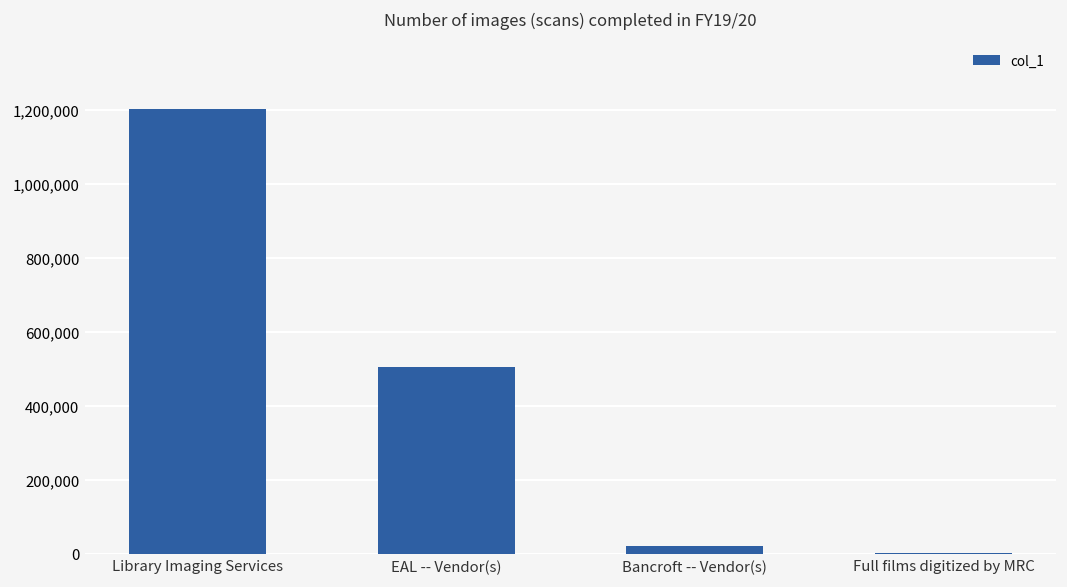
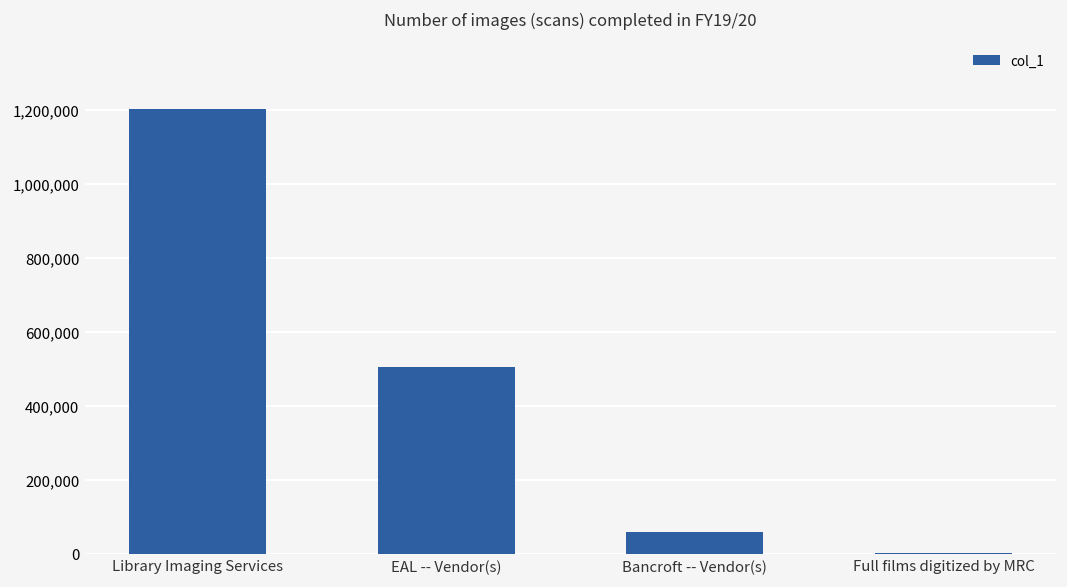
Bancroft -- Vendor(s): 20,000 -> 60,000
